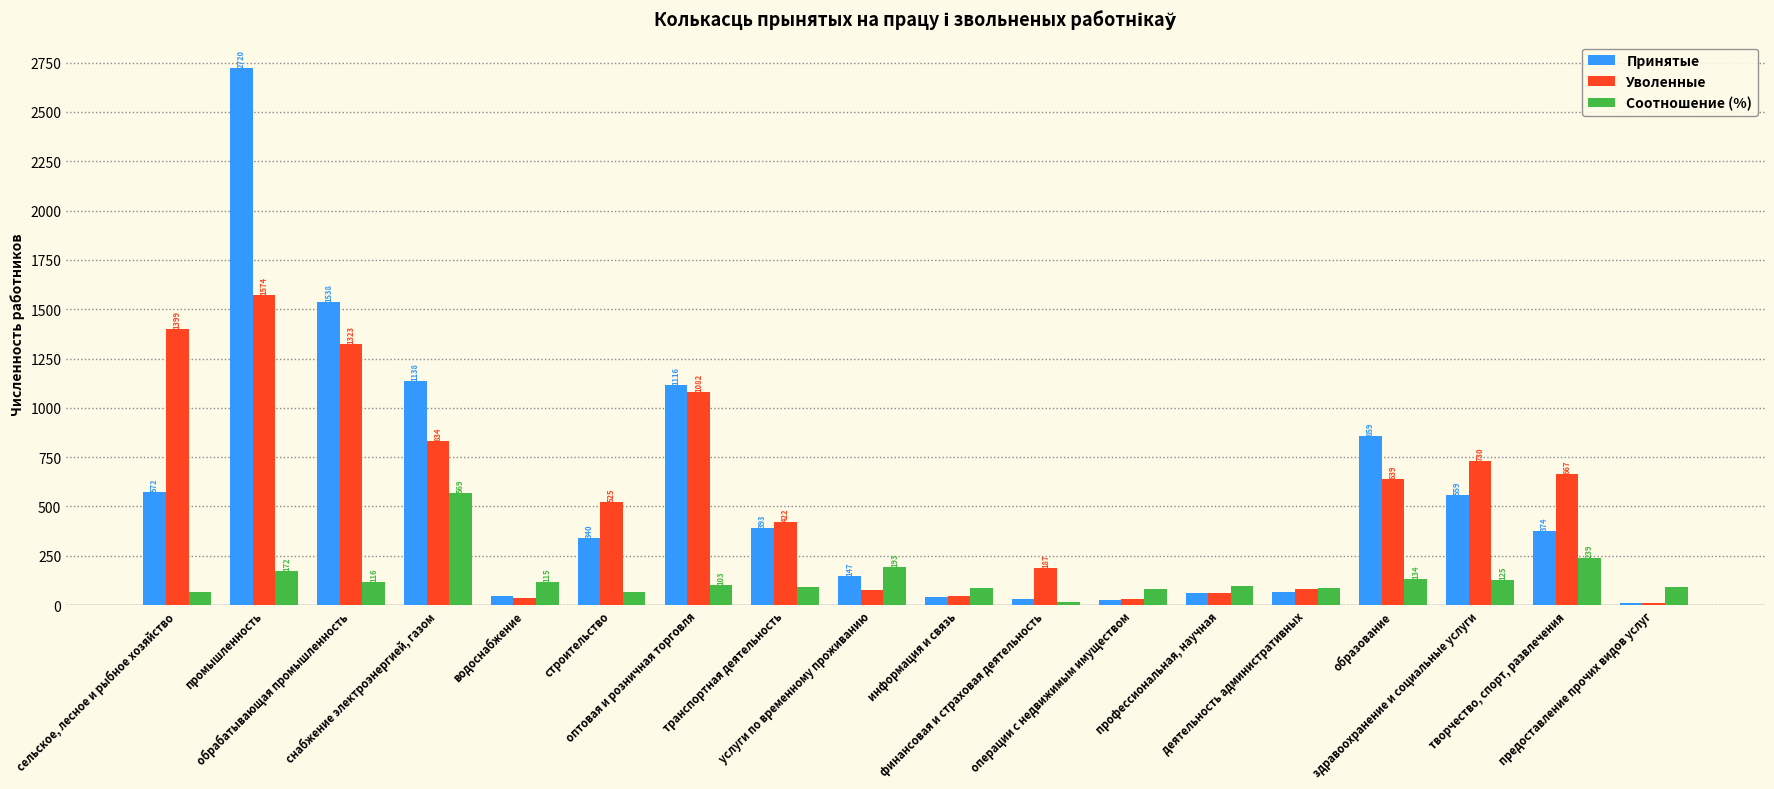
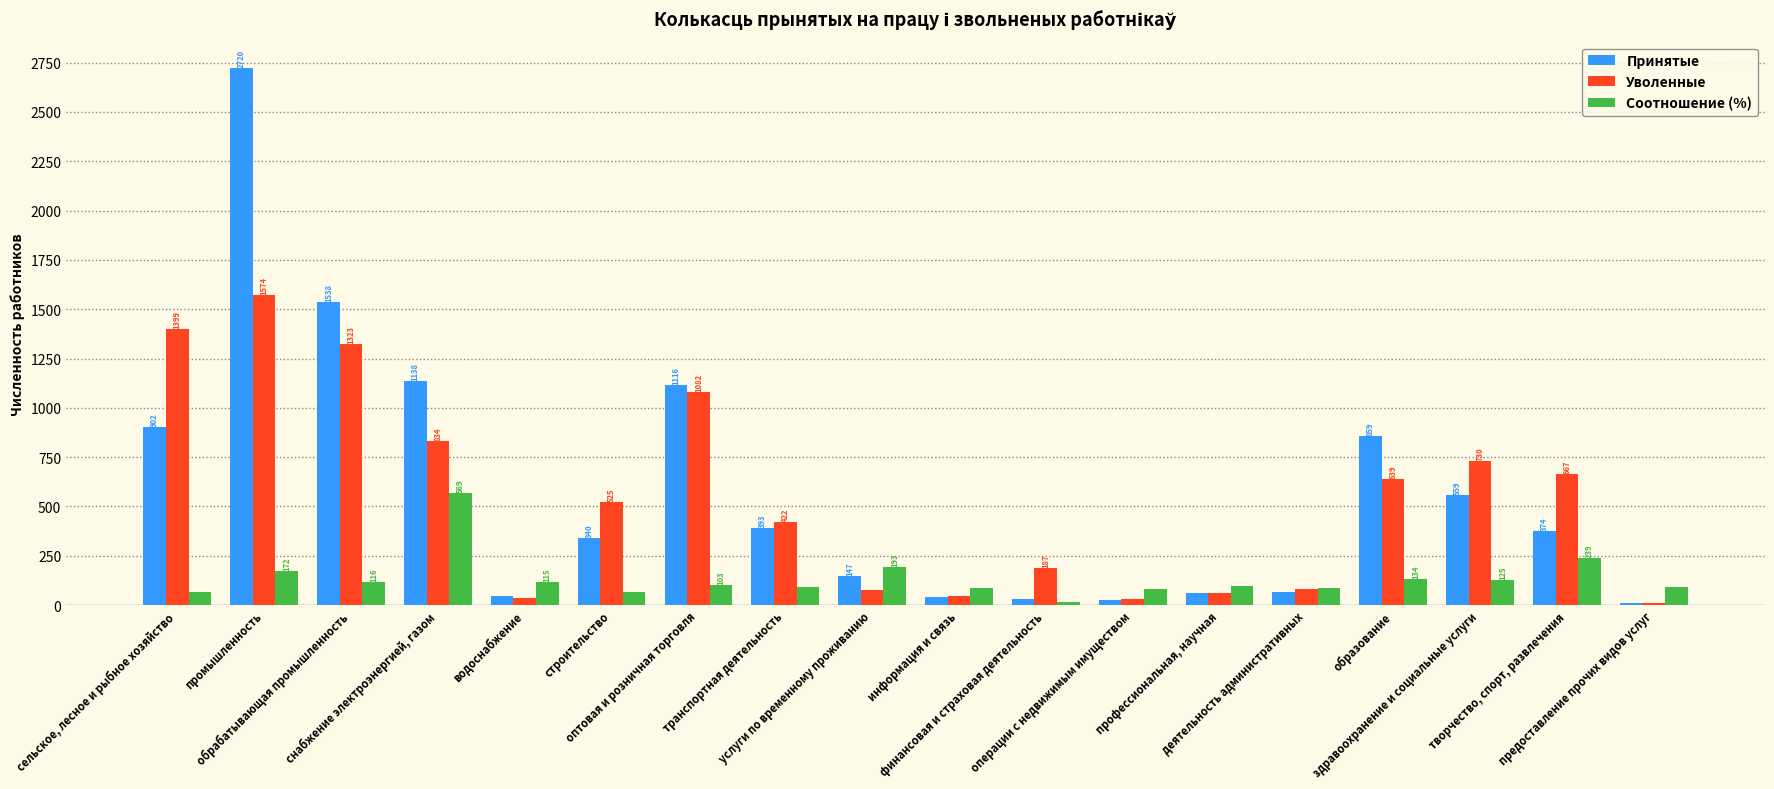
Принятые, сельское, лесное и рыбное хозяйство: 572 -> 902
